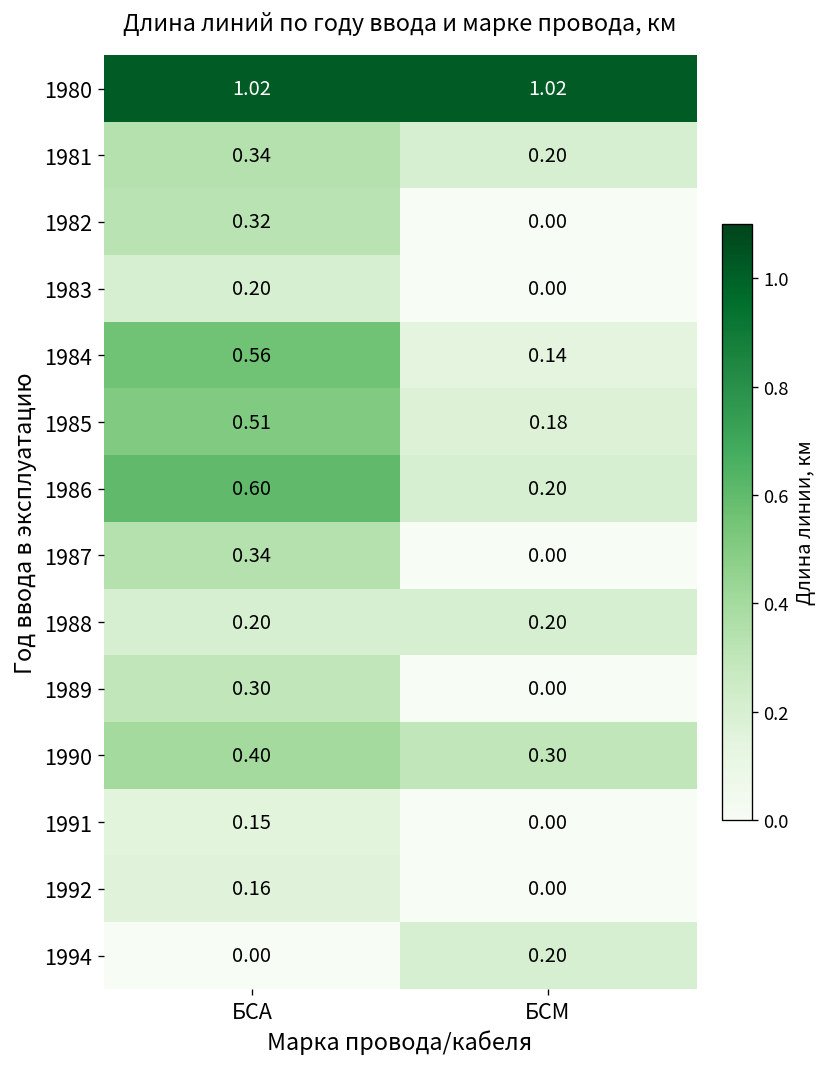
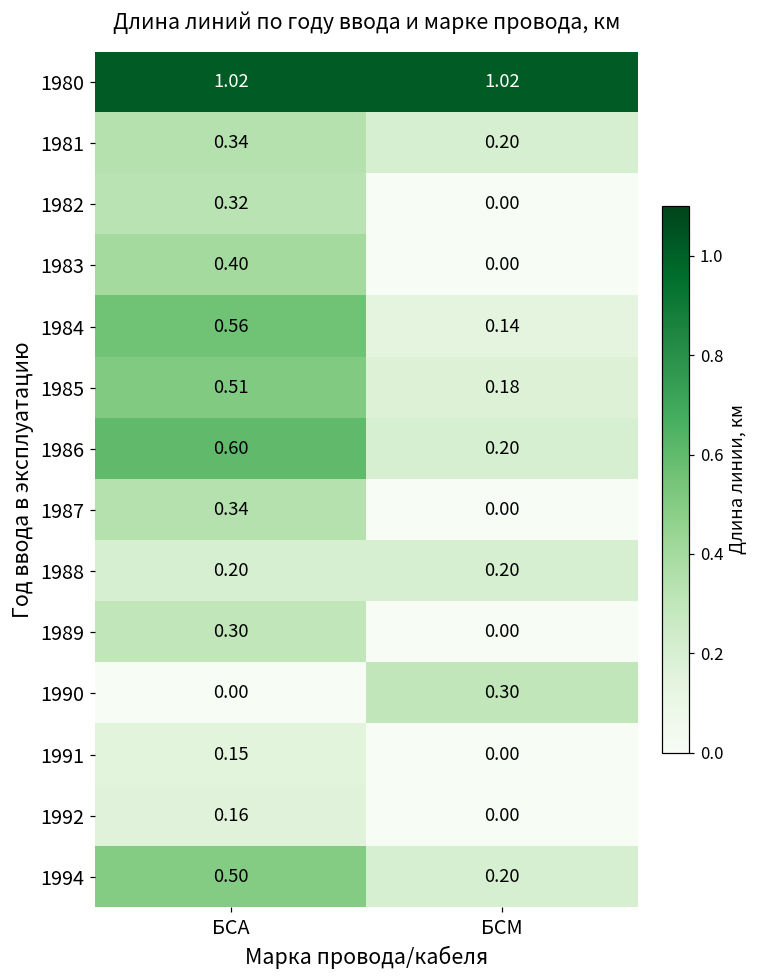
1983, БСА: 0.20 -> 0.40
1990, БСА: 0.40 -> 0.00
1994, БСА: 0.00 -> 0.50
